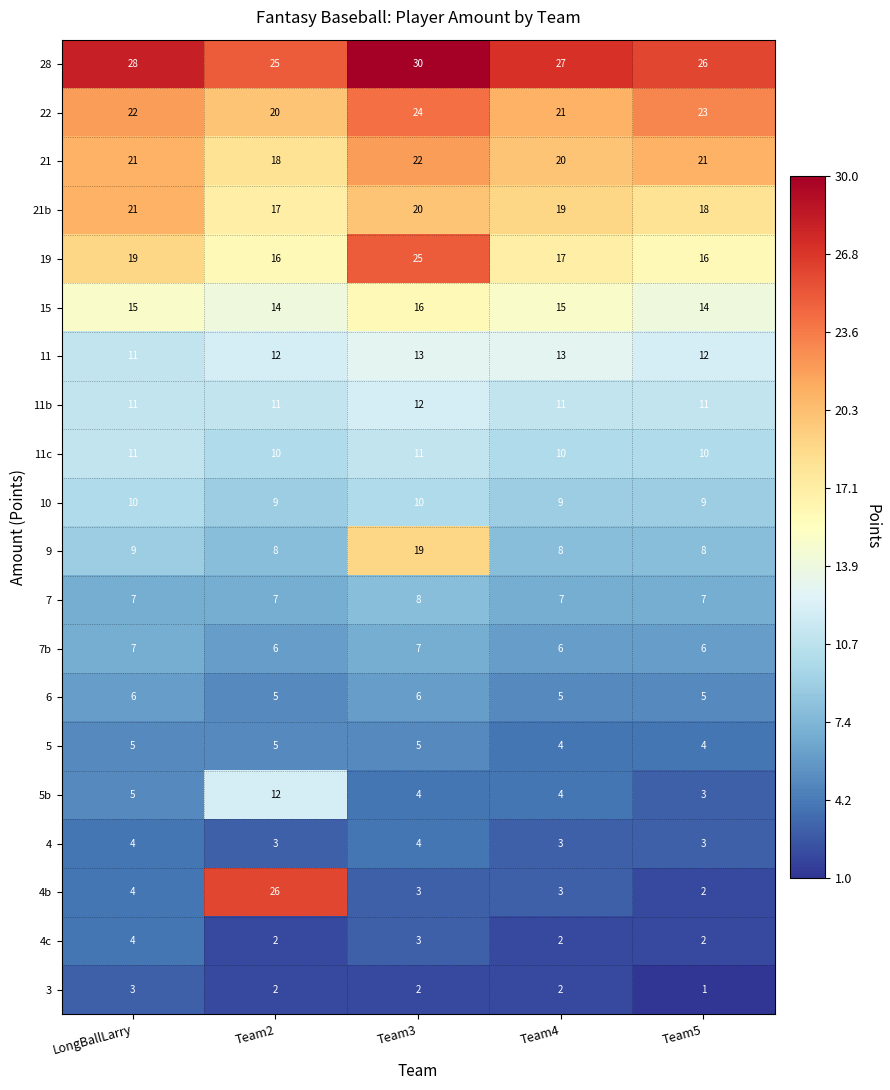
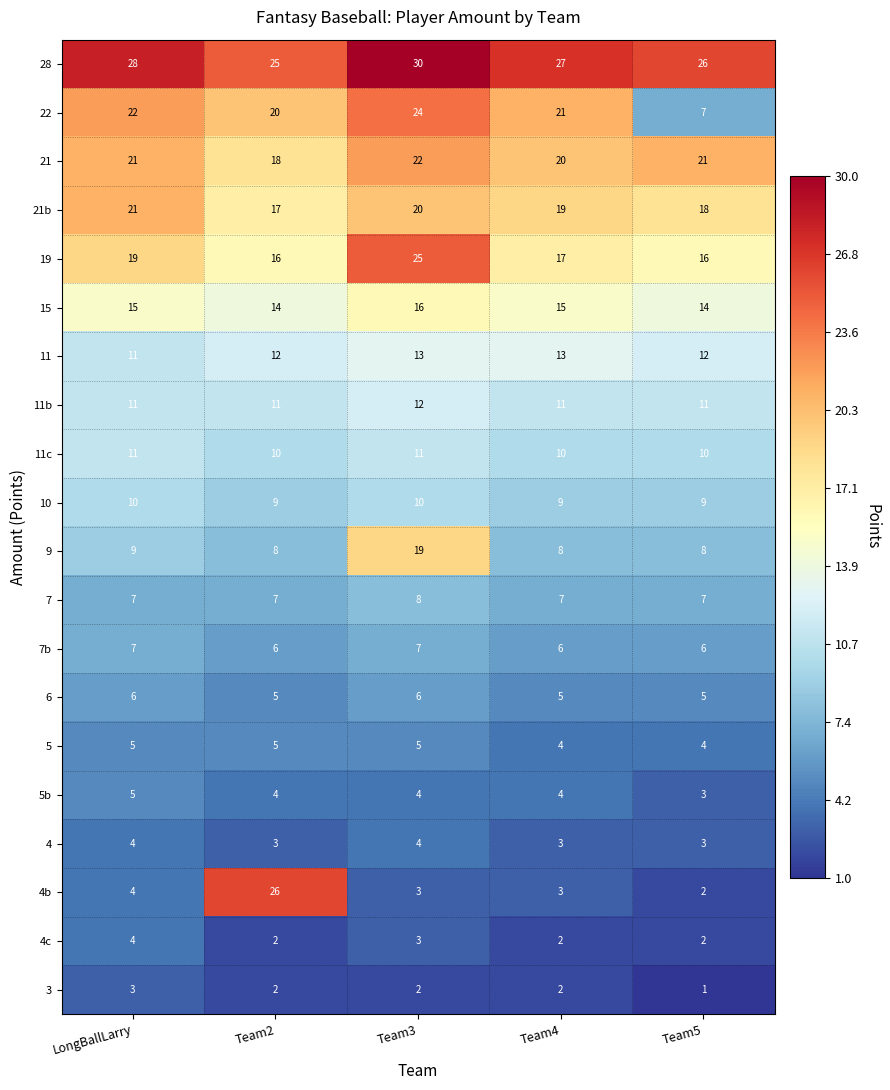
22, Team5: 23 -> 7
5b, Team2: 12 -> 4
